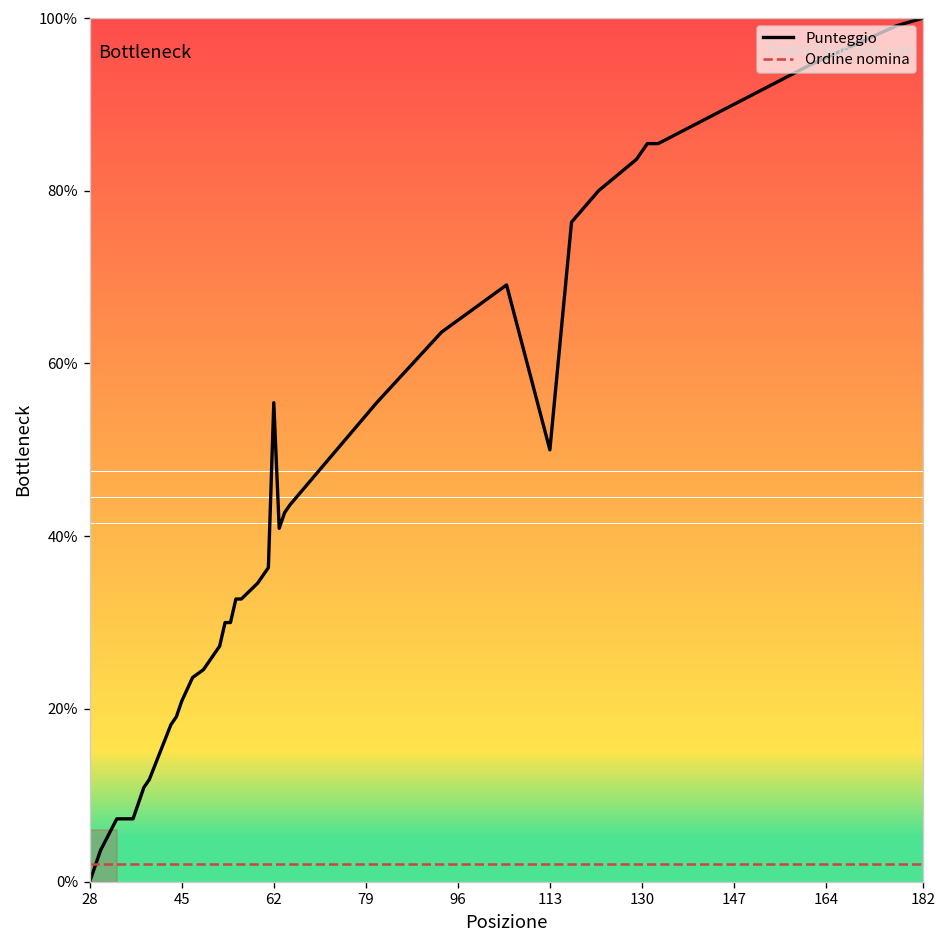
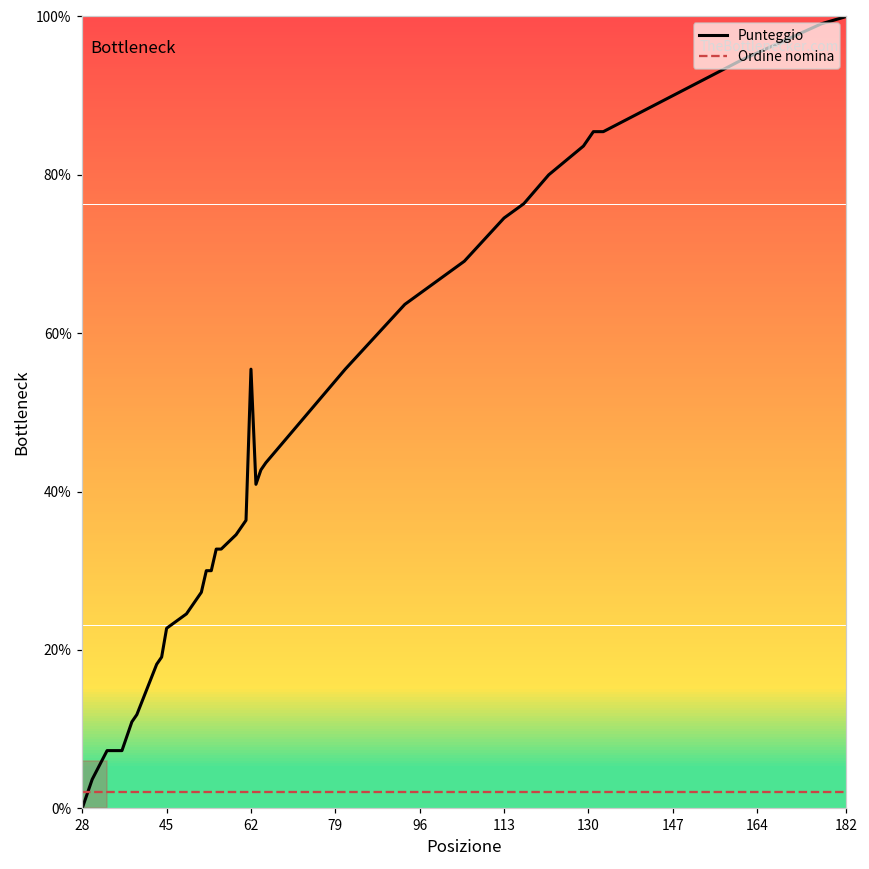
Punteggio, 45: 21% -> 23%
Punteggio, 113: 50% -> 75%
